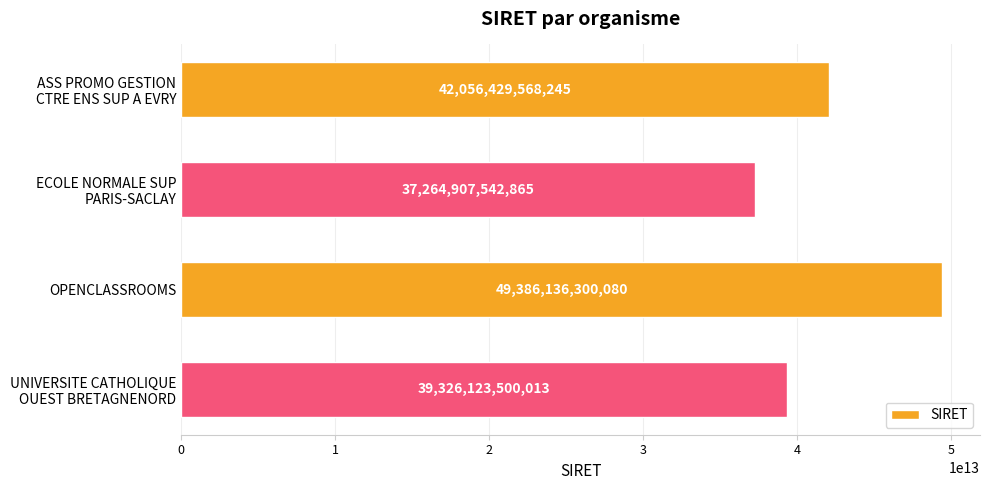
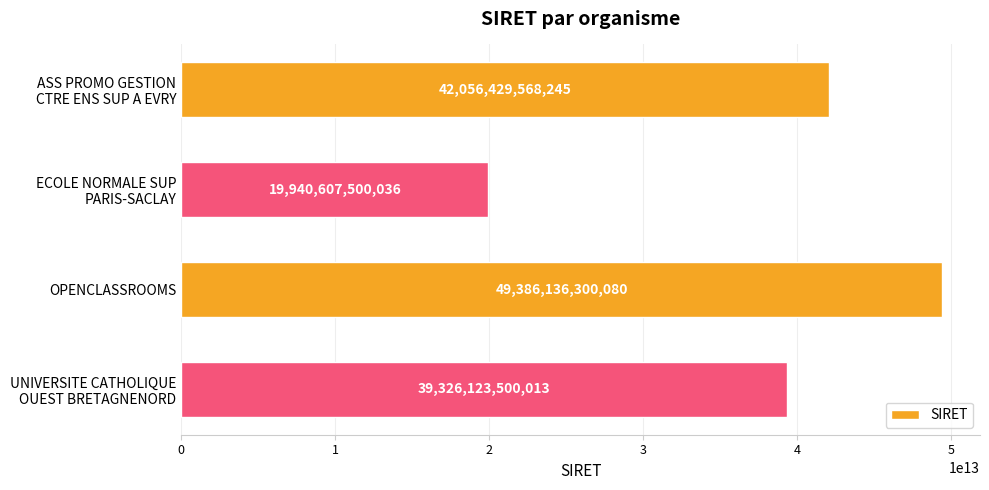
ECOLE NORMALE SUP PARIS-SACLAY: 37,264,907,542,865 -> 19,940,607,500,036
